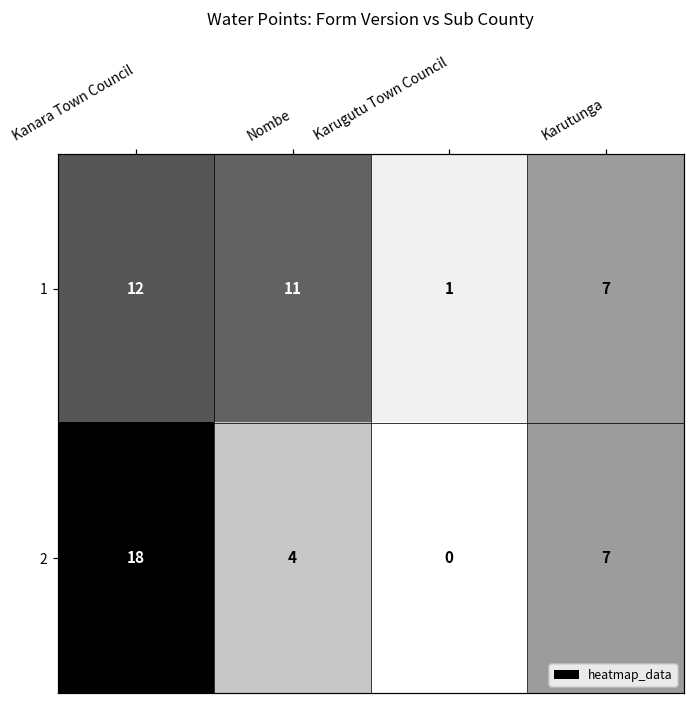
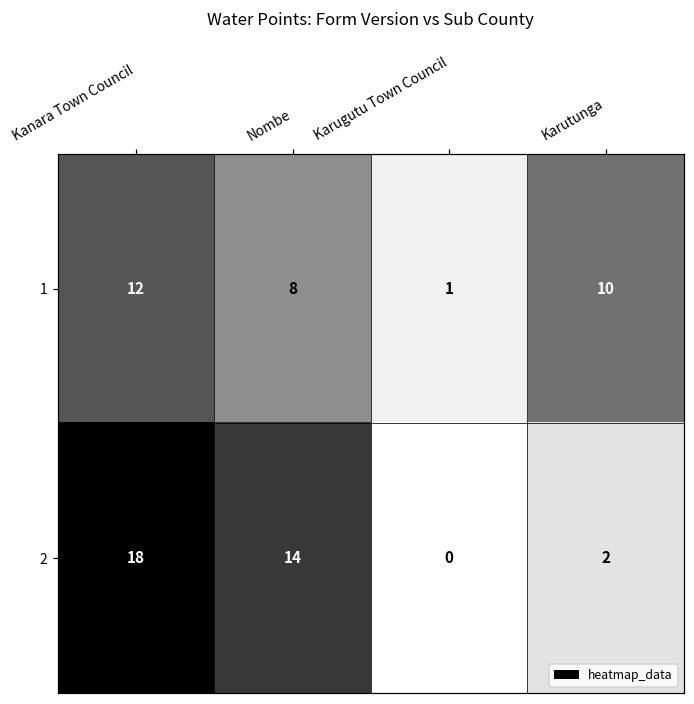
1, Nombe: 11 -> 8
1, Karutunga: 7 -> 10
2, Nombe: 4 -> 14
2, Karutunga: 7 -> 2
